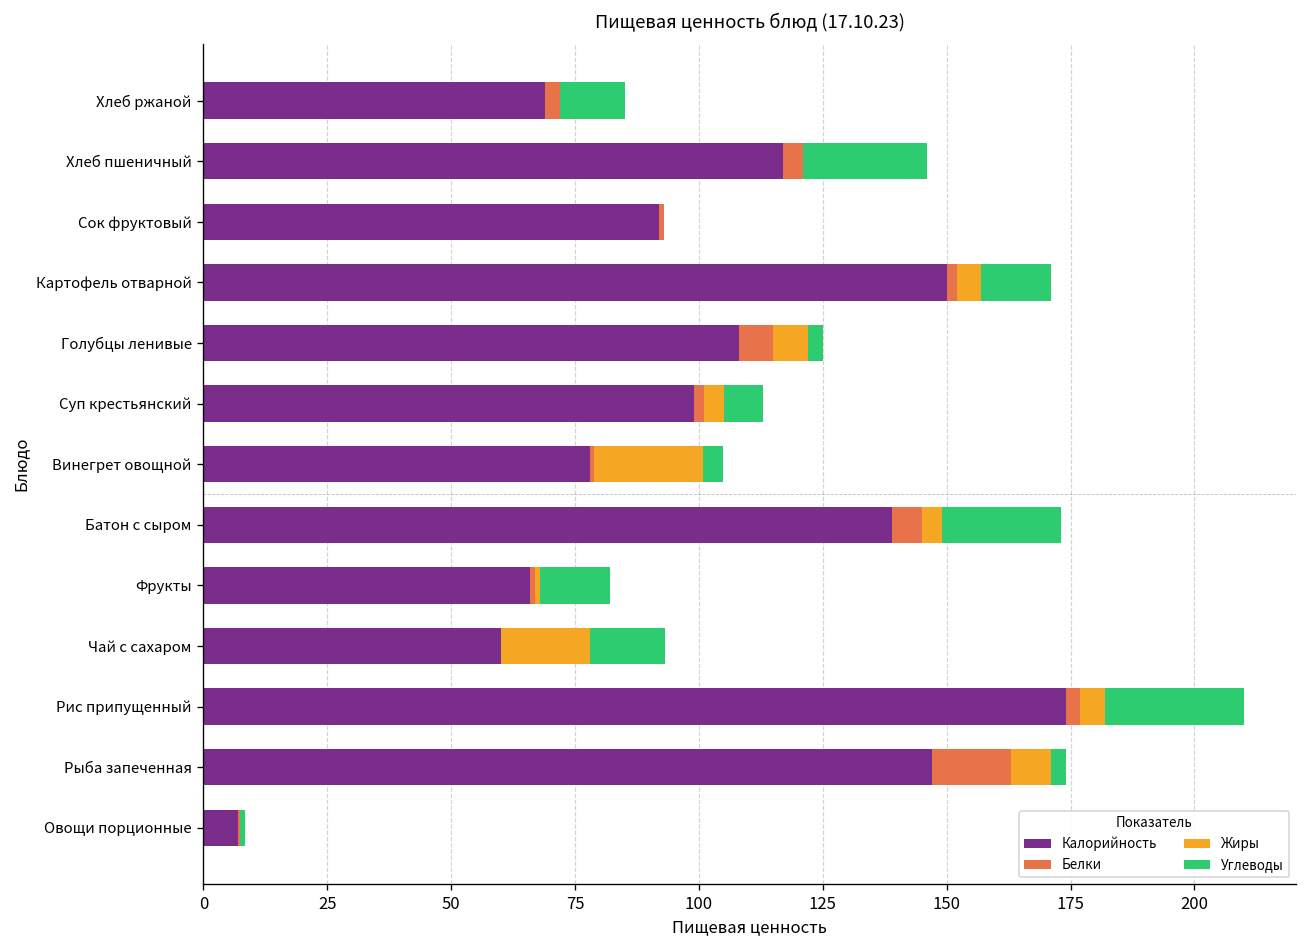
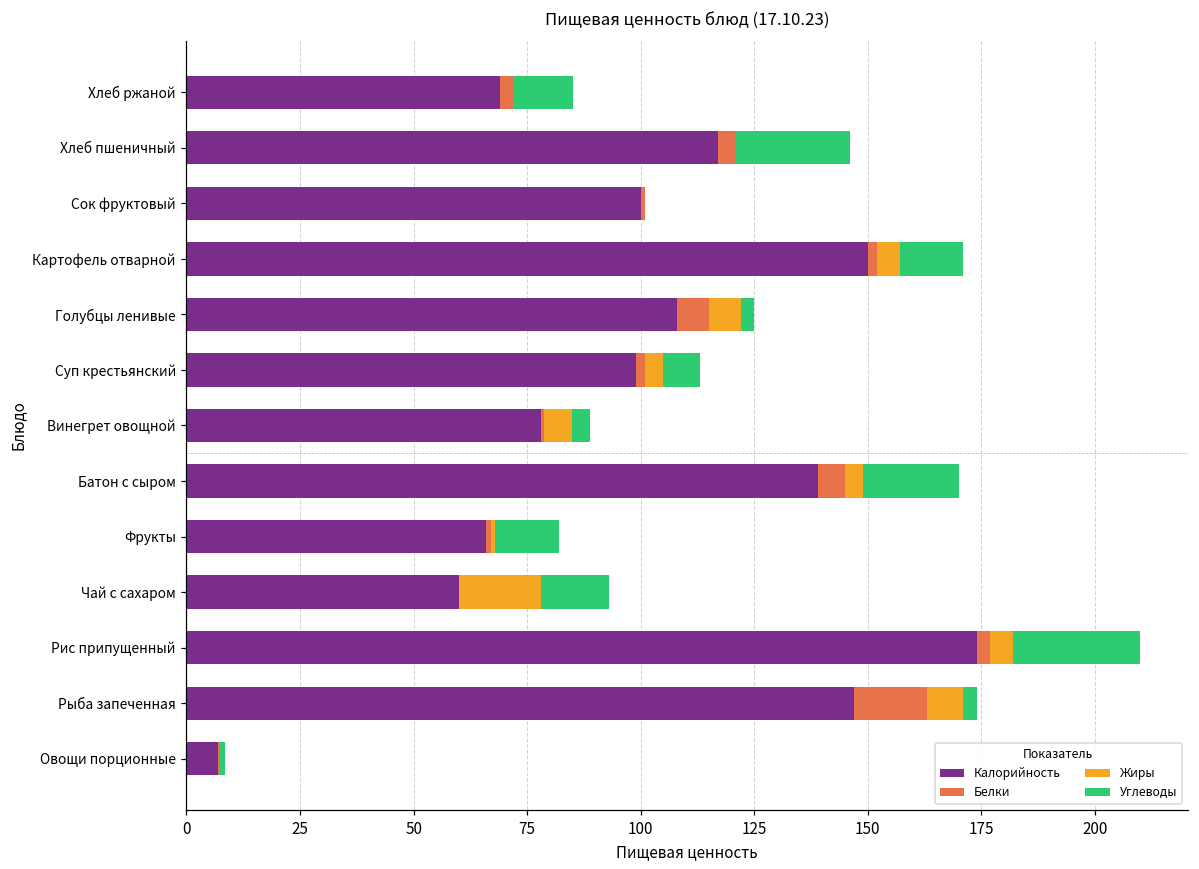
Калорийность, Сок фруктовый: 92 -> 100
Жиры, Винегрет овощной: 22 -> 6
Углеводы, Батон с сыром: 24 -> 21
